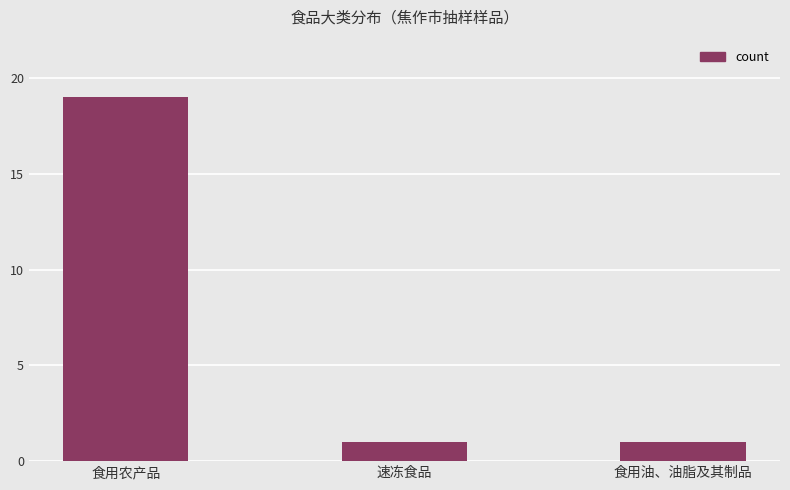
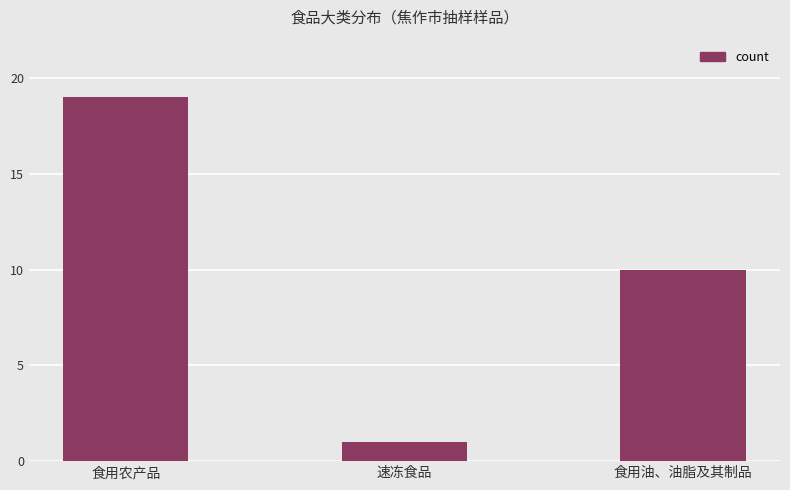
食用油、油脂及其制品: 1 -> 10
